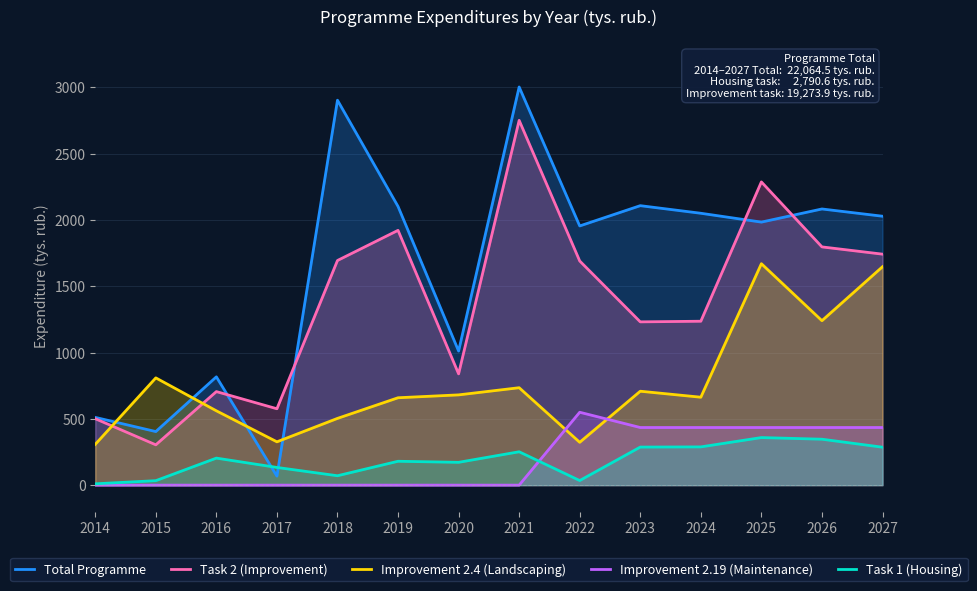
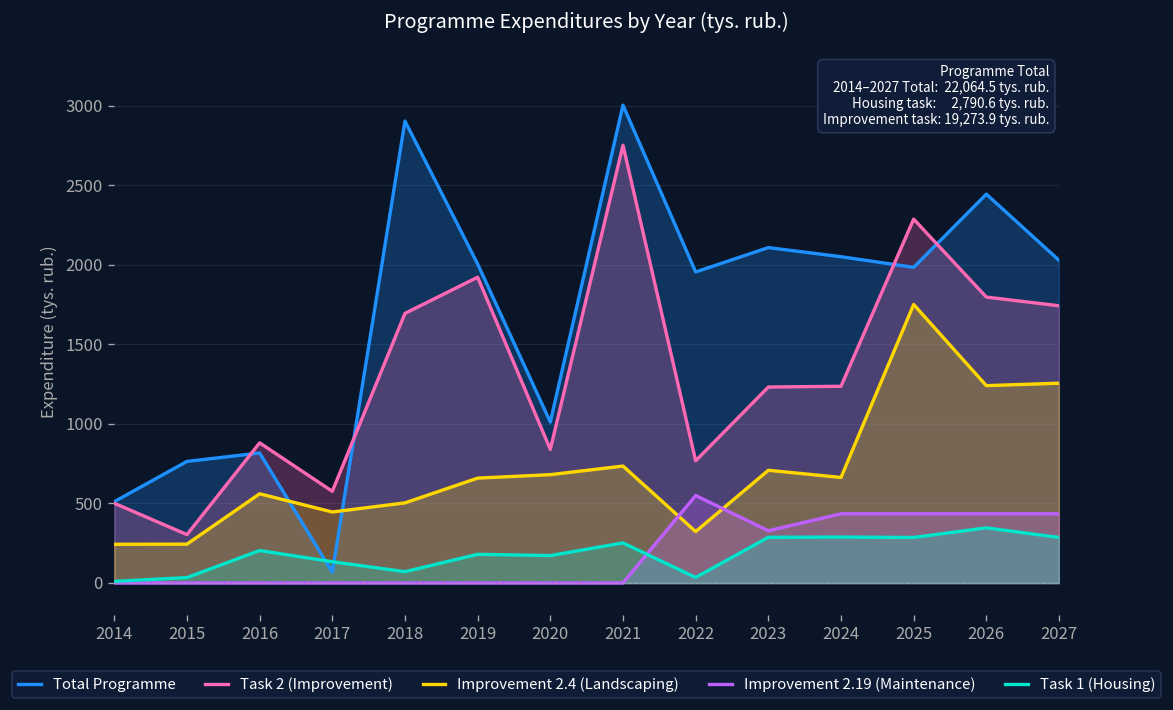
Improvement 2.4 (Landscaping), 2014: 310 -> 240
Total Programme, 2015: 400 -> 760
Improvement 2.4 (Landscaping), 2015: 810 -> 240
Task 2 (Improvement), 2016: 710 -> 880
Improvement 2.4 (Landscaping), 2017: 330 -> 450
Total Programme, 2019: 2100 -> 2000
Task 2 (Improvement), 2022: 1690 -> 770
Improvement 2.19 (Maintenance), 2023: 430 -> 330
Improvement 2.4 (Landscaping), 2025: 1670 -> 1750
Task 1 (Housing), 2025: 360 -> 290
Total Programme, 2026: 2080 -> 2440
Improvement 2.4 (Landscaping), 2027: 1650 -> 1260
